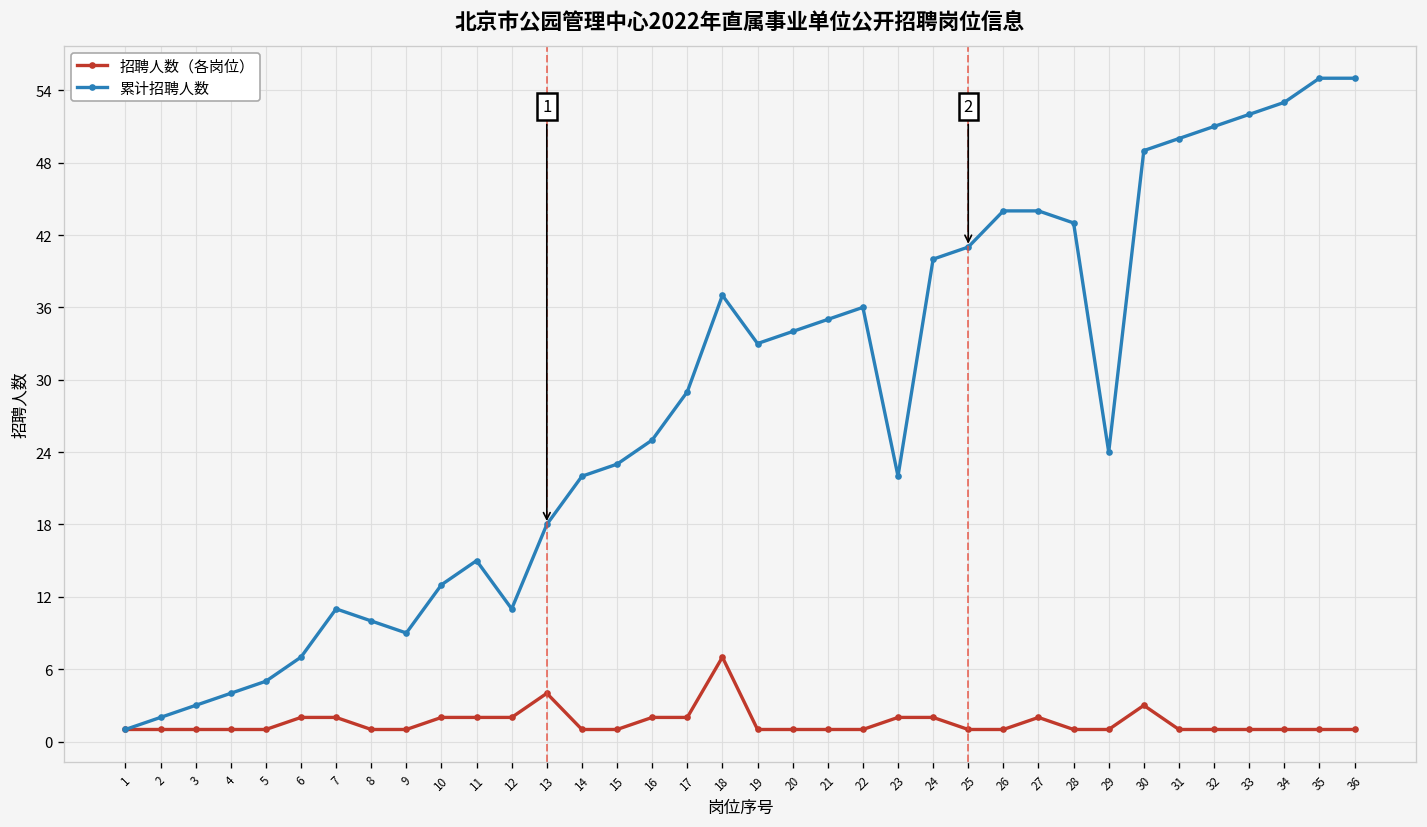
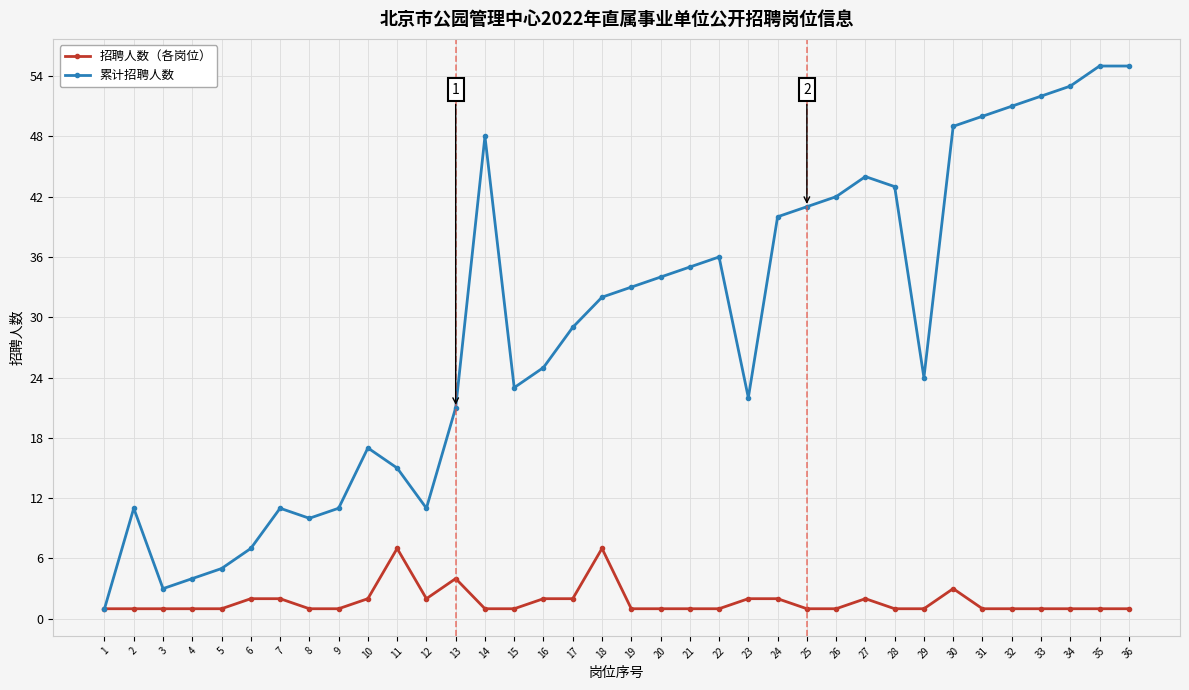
累计招聘人数, 2: 2 -> 11
累计招聘人数, 9: 9 -> 11
累计招聘人数, 10: 13 -> 17
招聘人数（各岗位）, 11: 2 -> 7
累计招聘人数, 13: 18 -> 21
累计招聘人数, 14: 22 -> 48
累计招聘人数, 18: 37 -> 32
累计招聘人数, 26: 44 -> 42
